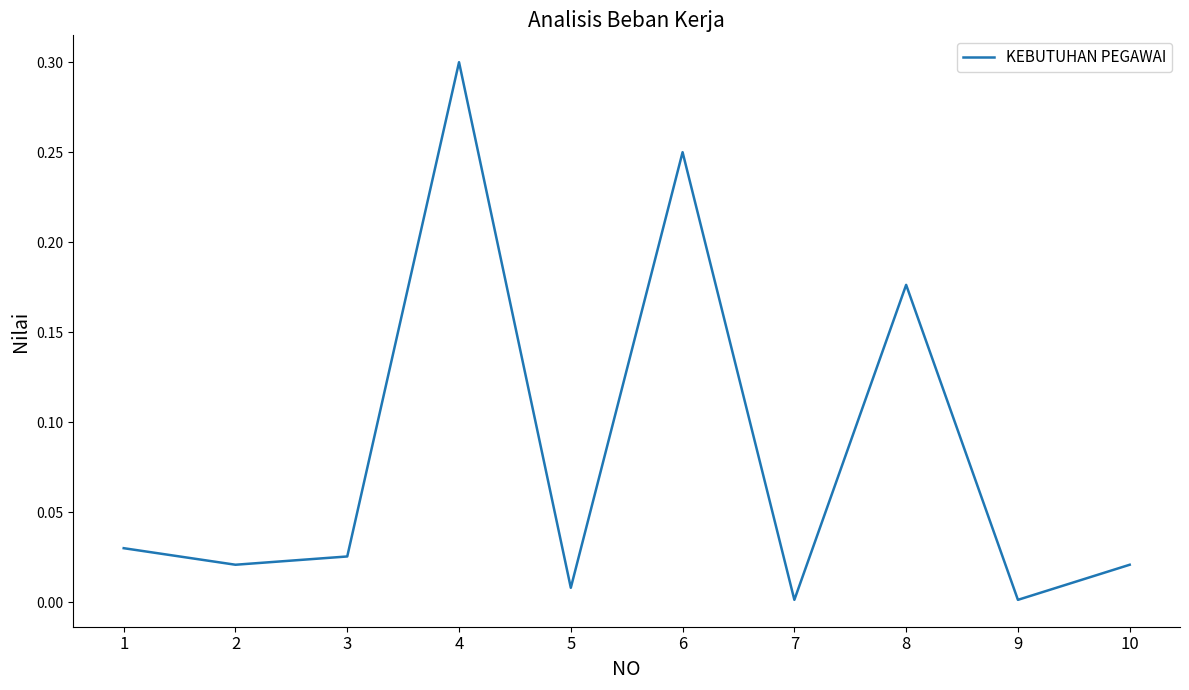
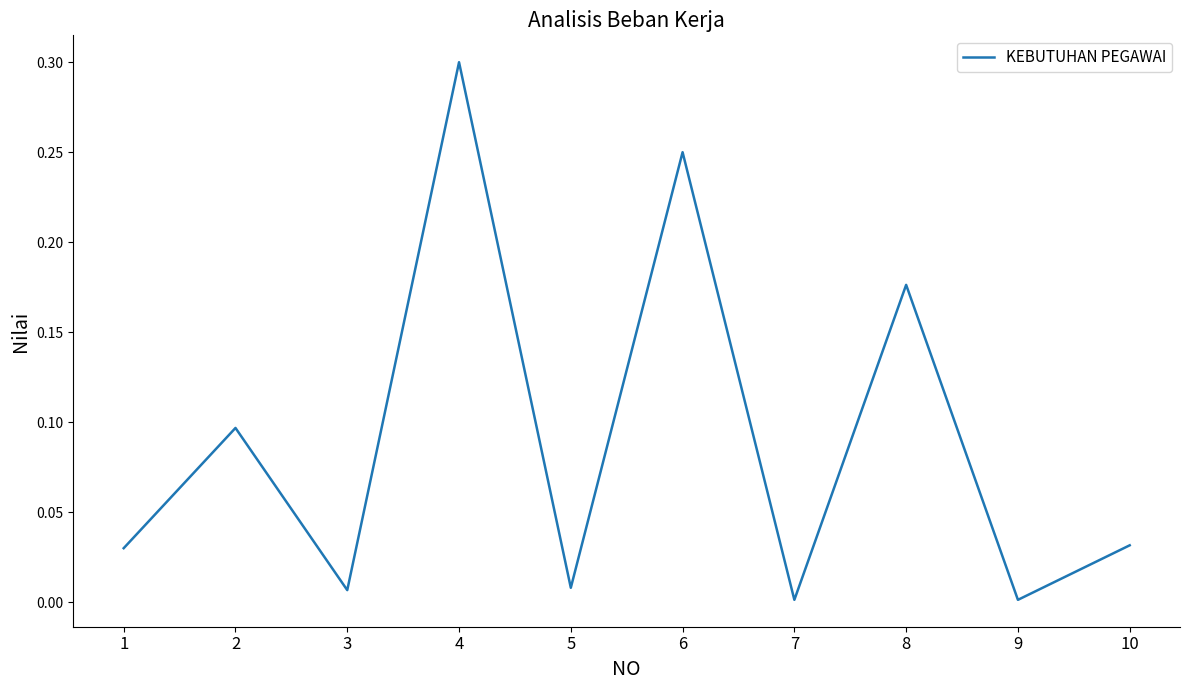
2: 0.021 -> 0.097
3: 0.025 -> 0.007
10: 0.021 -> 0.032
